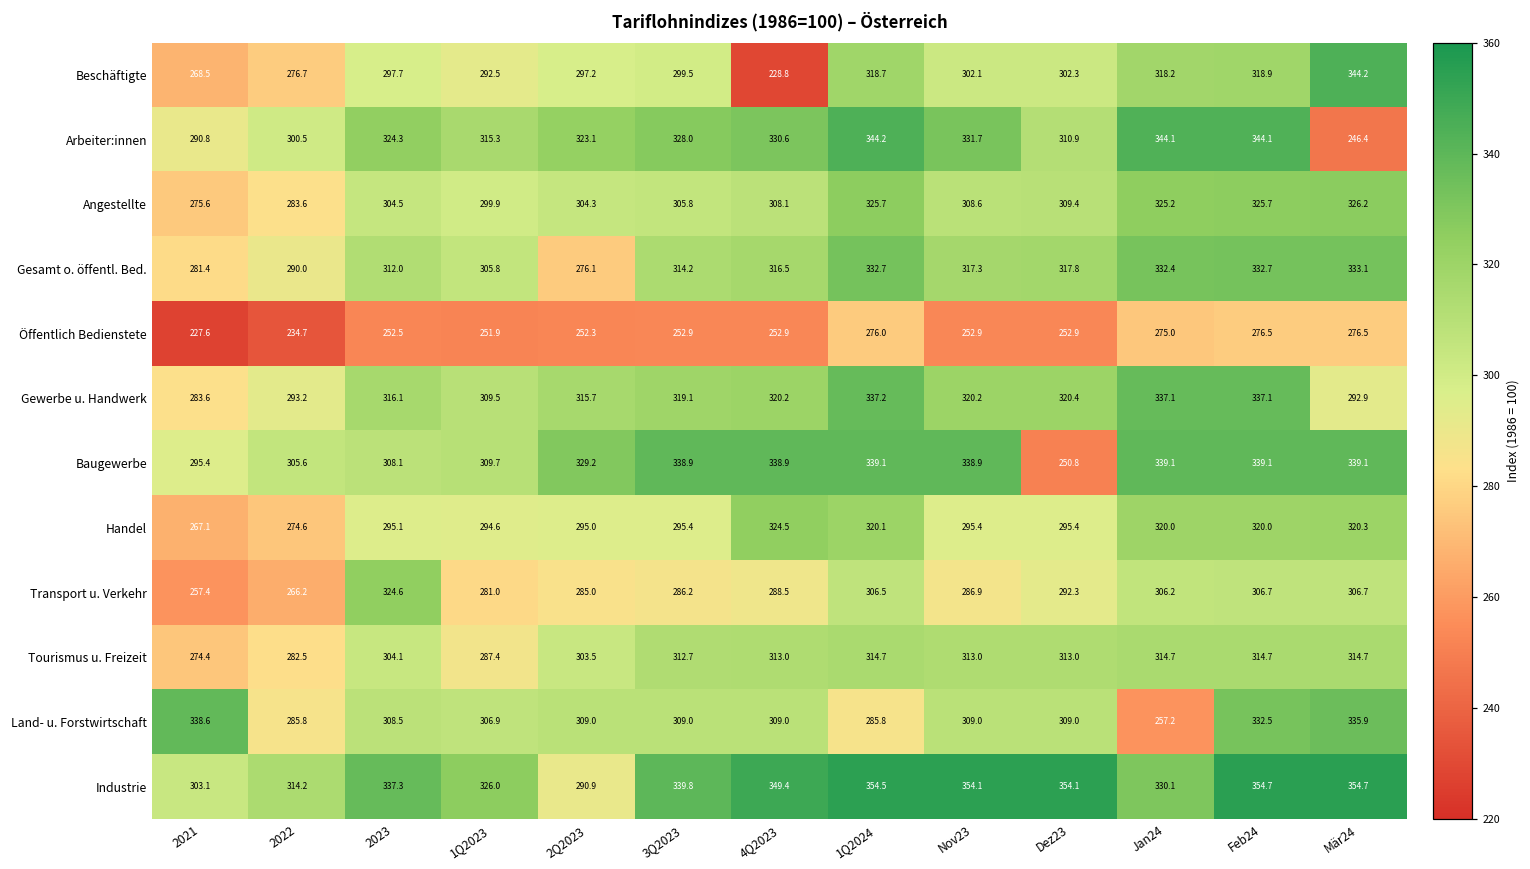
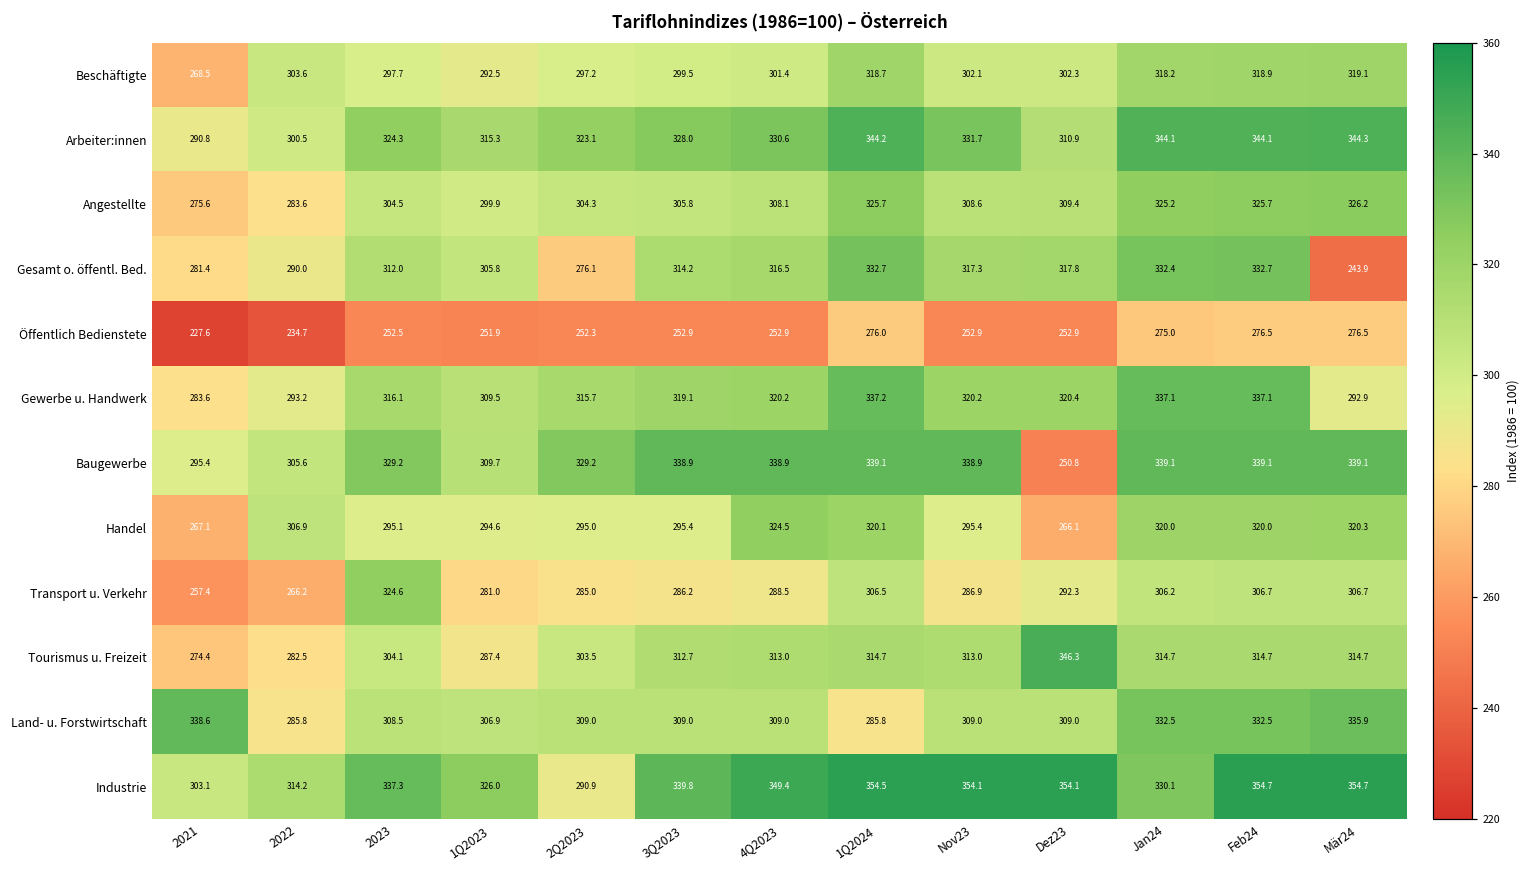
Beschäftigte, 2022: 276.7 -> 303.6
Beschäftigte, 4Q2023: 228.8 -> 301.4
Beschäftigte, Mär24: 344.2 -> 319.1
Arbeiter:innen, Mär24: 246.4 -> 344.3
Gesamt o. öffentl. Bed., Mär24: 333.1 -> 243.9
Baugewerbe, 2023: 308.1 -> 329.2
Handel, 2022: 274.6 -> 306.9
Handel, Dez23: 295.4 -> 266.1
Tourismus u. Freizeit, Dez23: 313.0 -> 346.3
Land- u. Forstwirtschaft, Jan24: 257.2 -> 332.5
